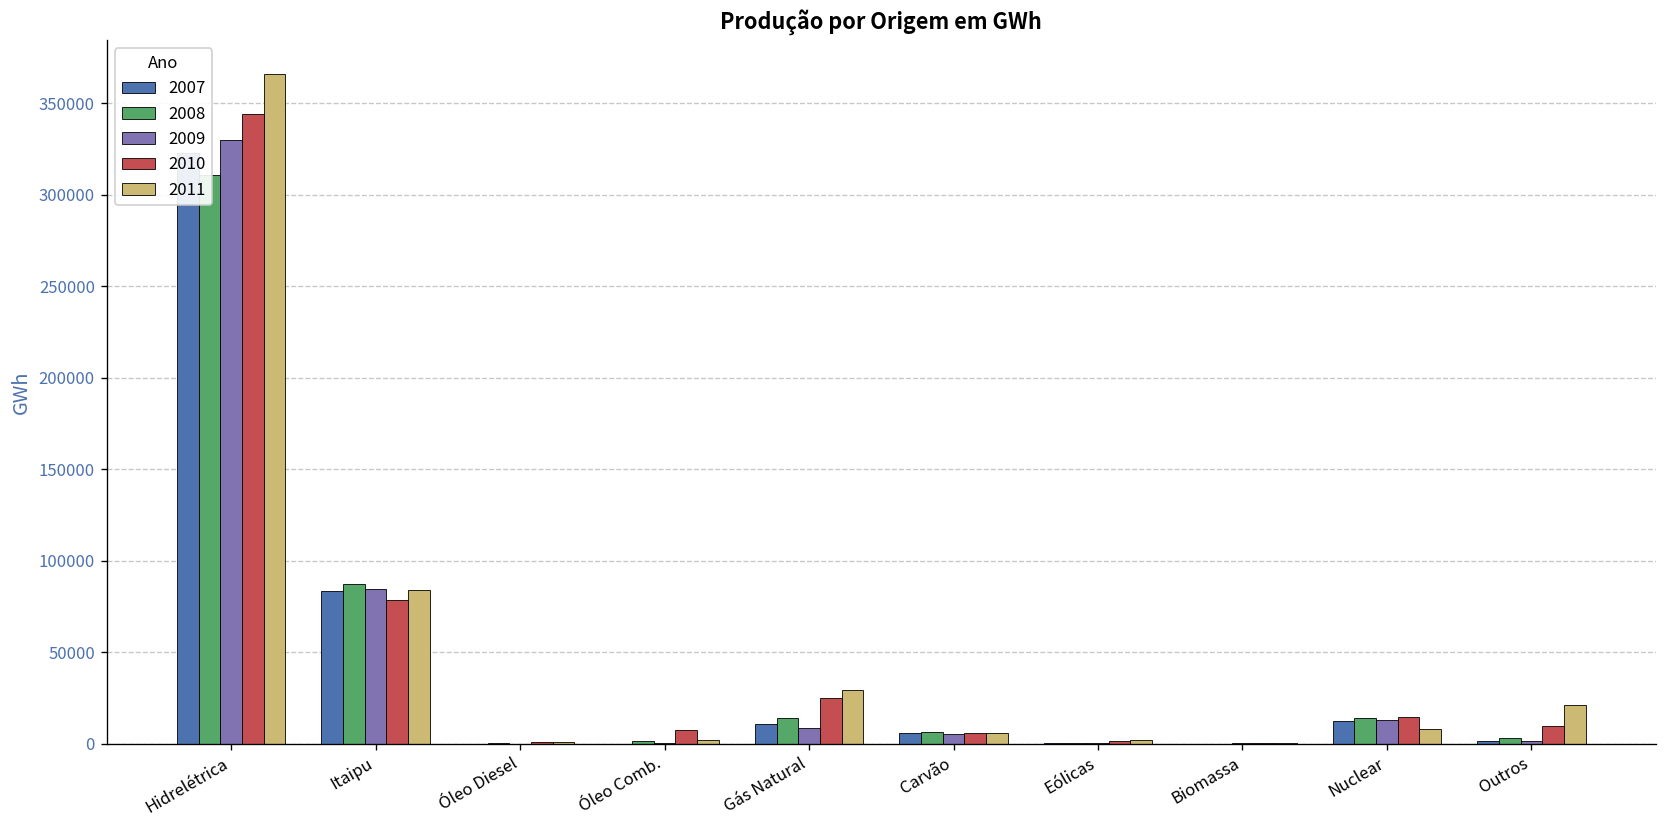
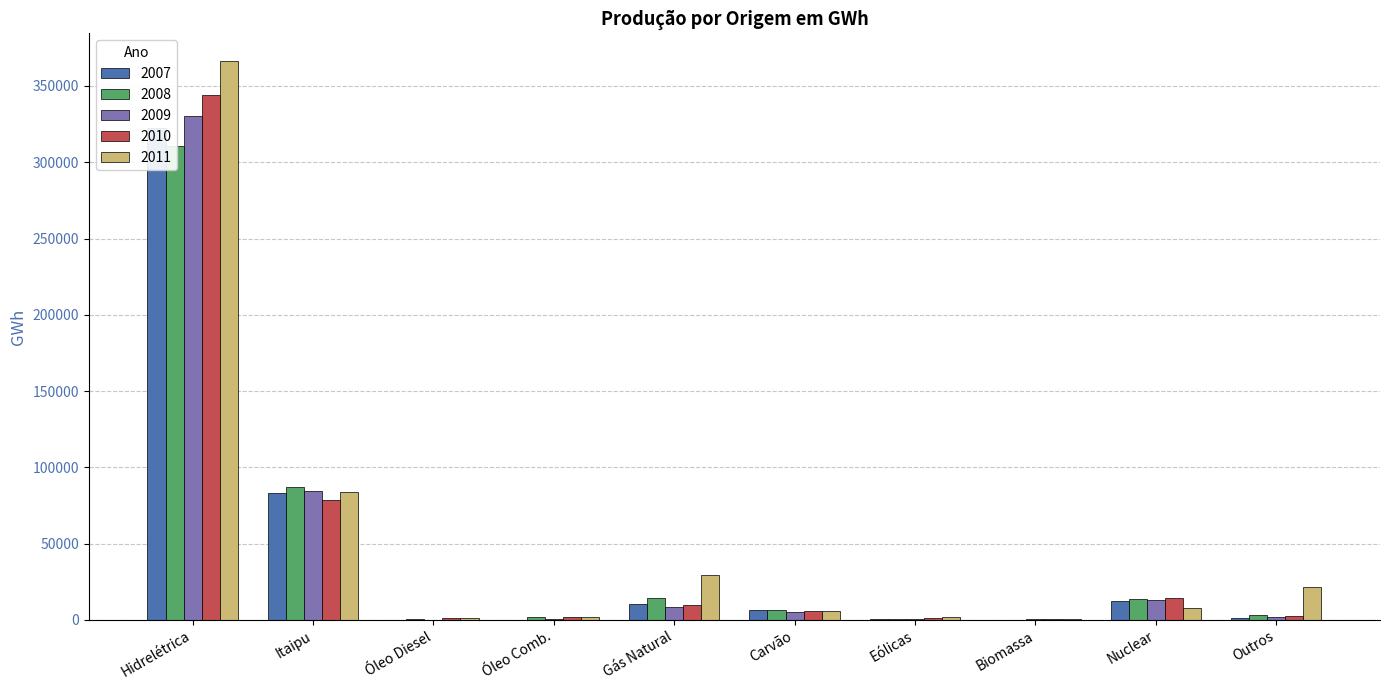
2010, Óleo Comb.: 7000 -> 2000
2010, Gás Natural: 25000 -> 10000
2010, Outros: 10000 -> 3000
